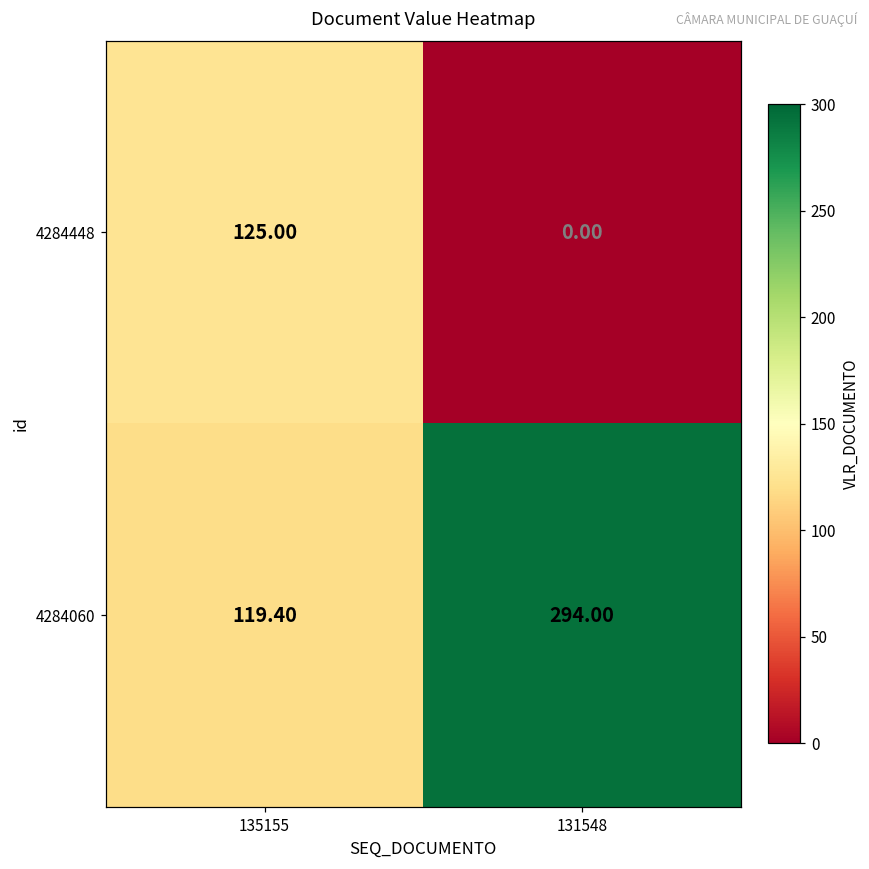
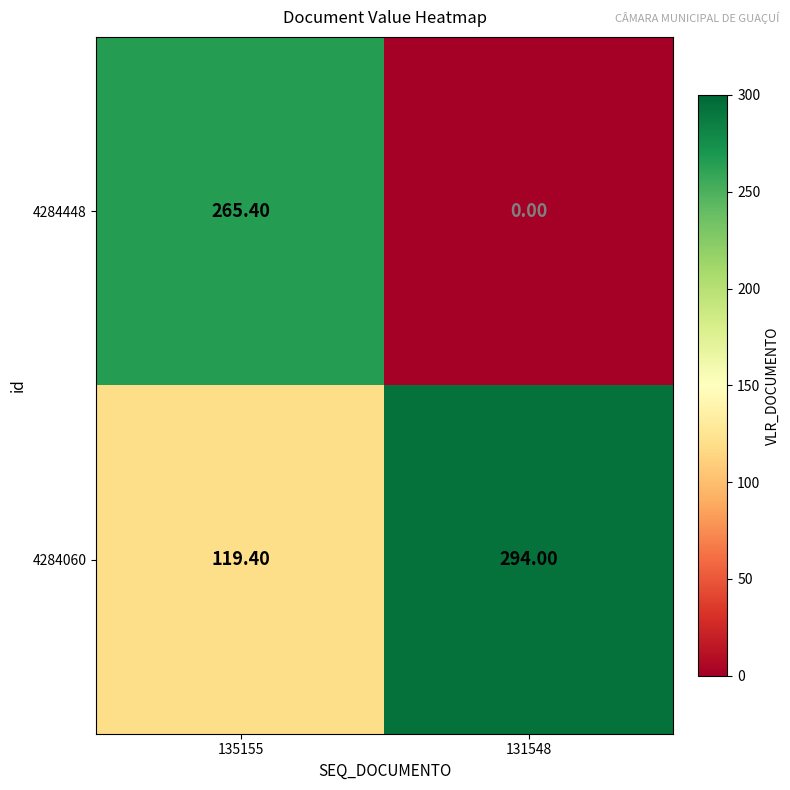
4284448, 135155: 125.00 -> 265.40
